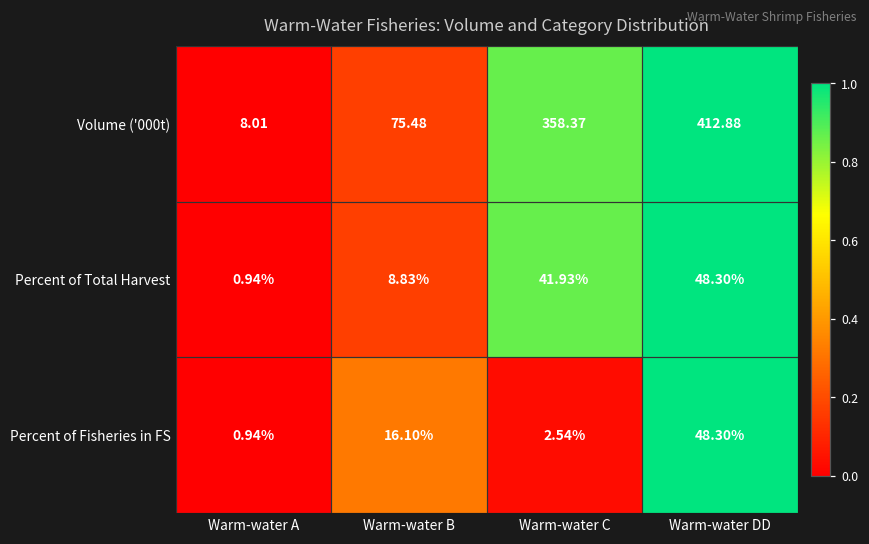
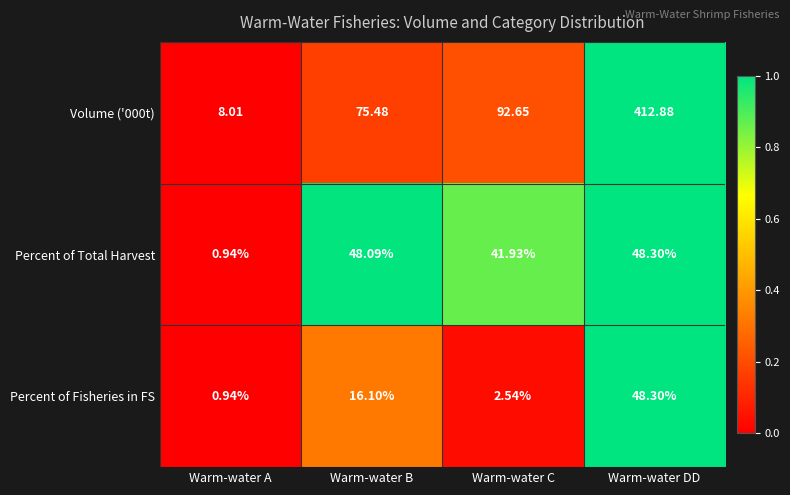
Volume ('000t), Warm-water C: 358.37 -> 92.65
Percent of Total Harvest, Warm-water B: 8.83% -> 48.09%
